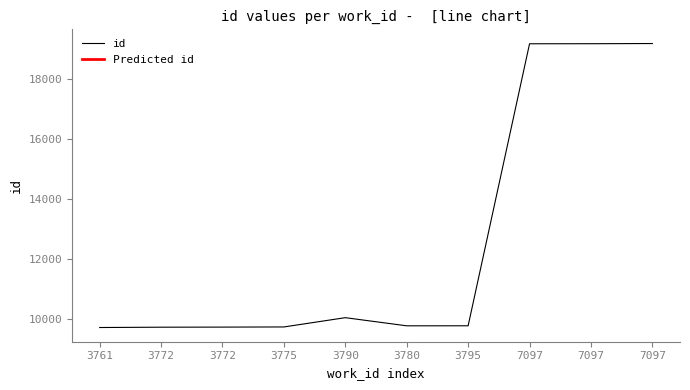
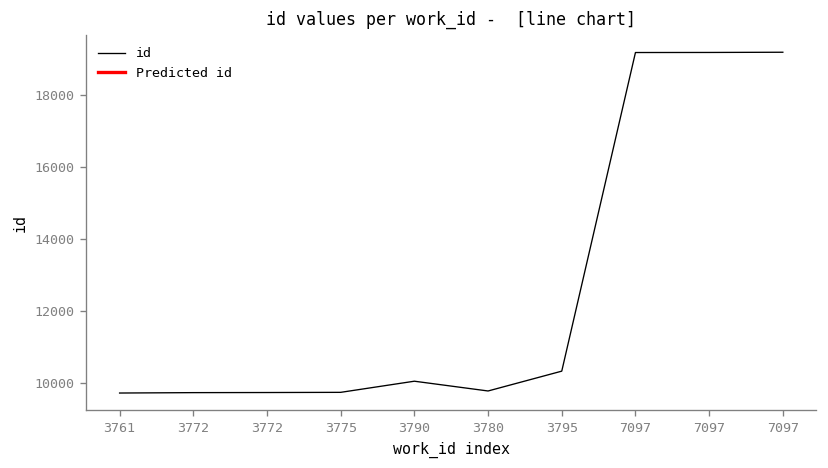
id, 3795: 9800 -> 10300
